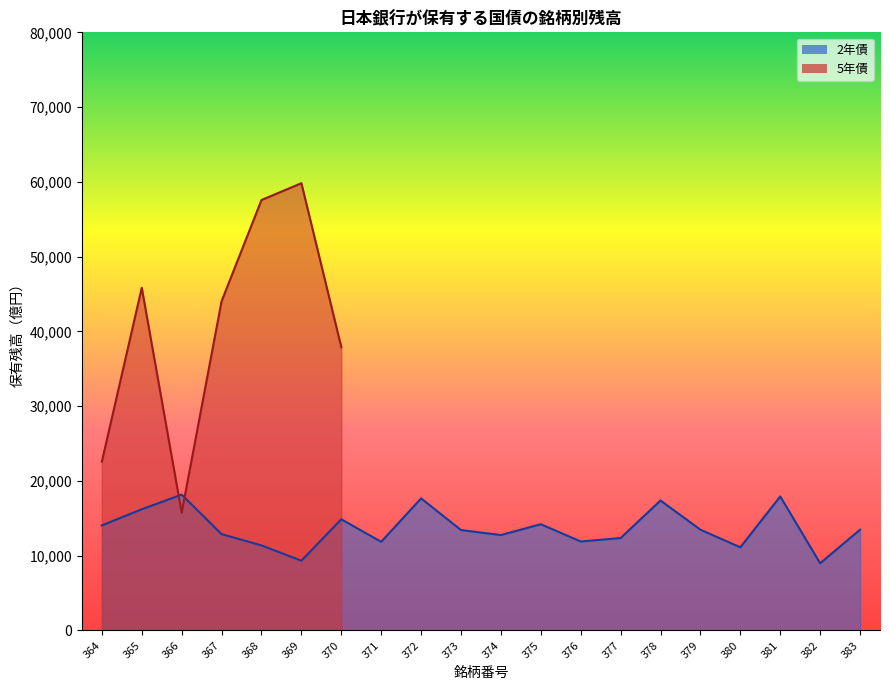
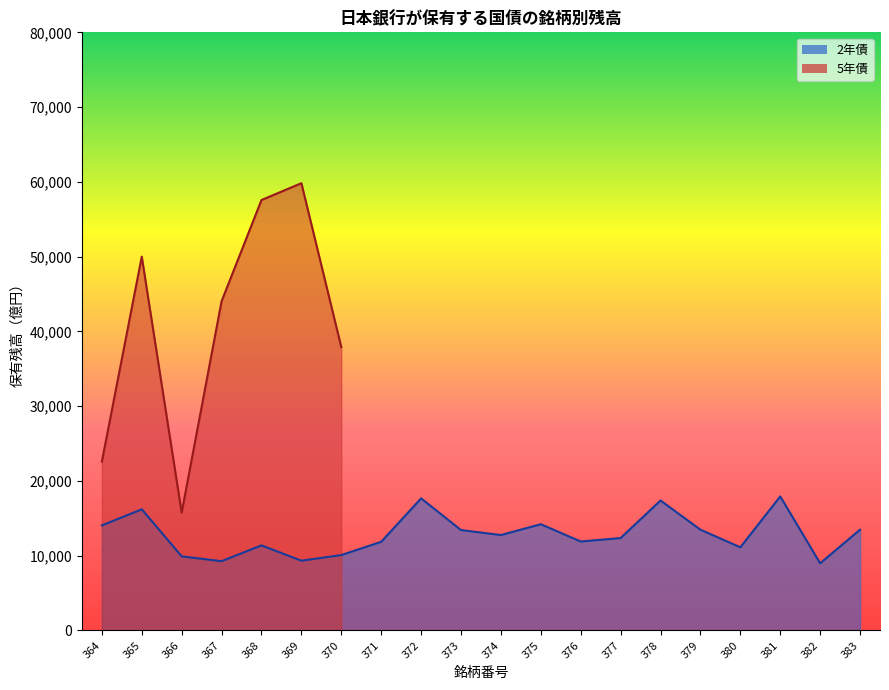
5年債, 365: 46,000 -> 50,000
2年債, 366: 18,000 -> 10,000
2年債, 367: 13,000 -> 9,000
2年債, 370: 15,000 -> 10,000
